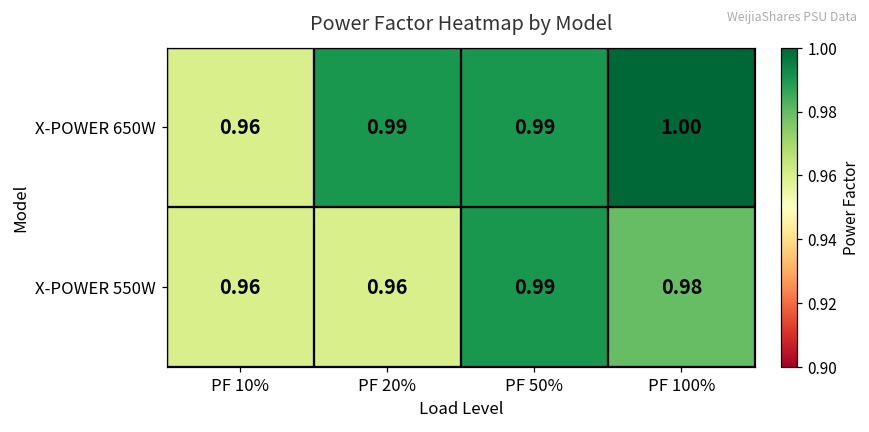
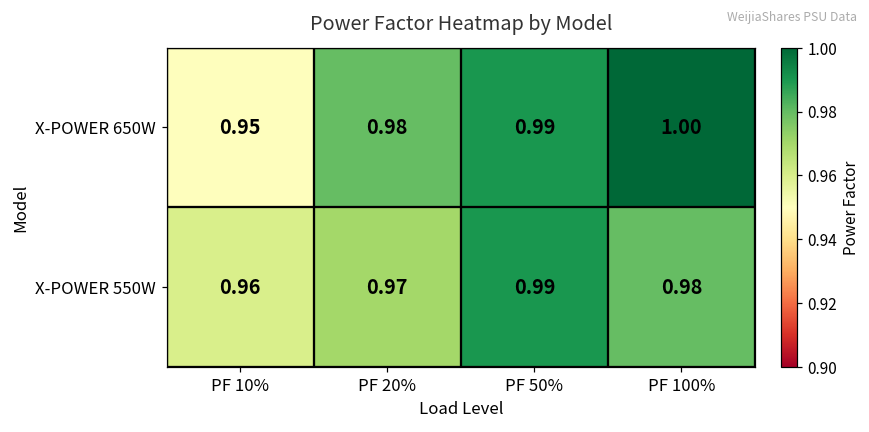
X-POWER 650W, PF 10%: 0.96 -> 0.95
X-POWER 650W, PF 20%: 0.99 -> 0.98
X-POWER 550W, PF 20%: 0.96 -> 0.97
